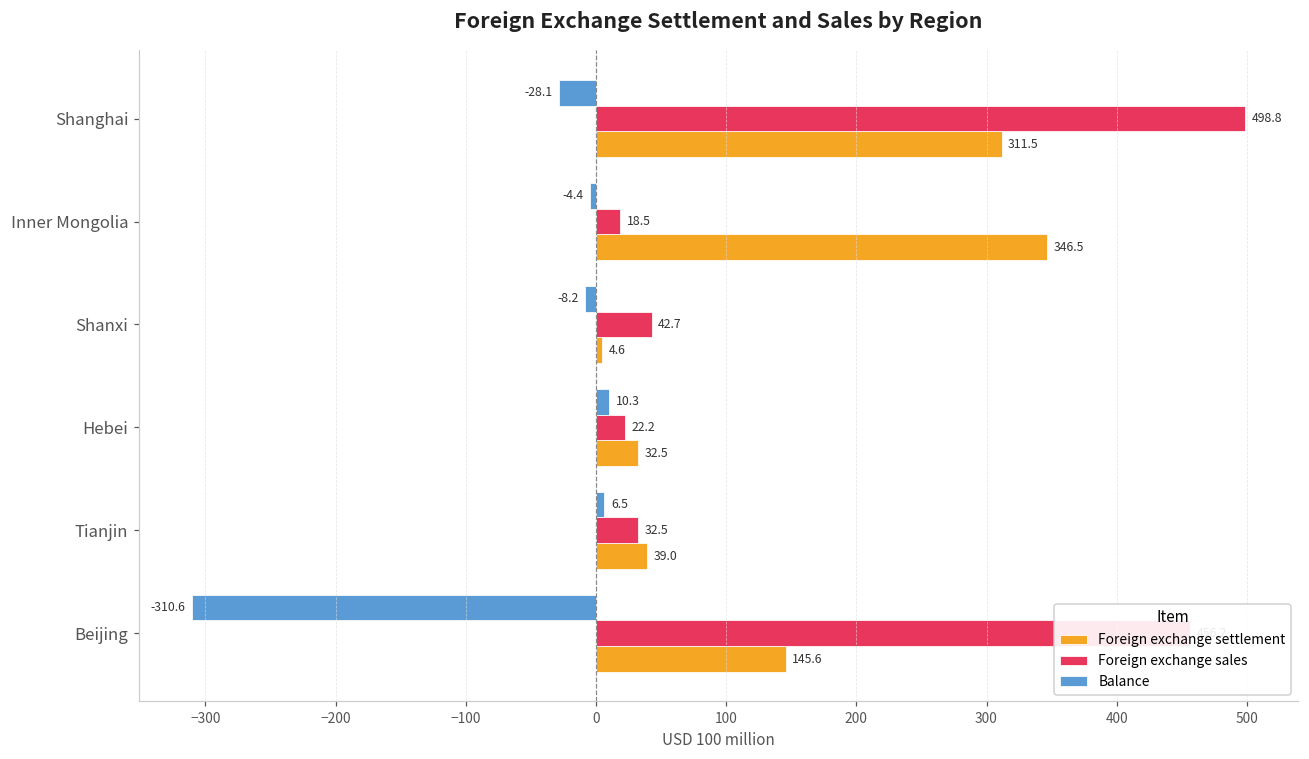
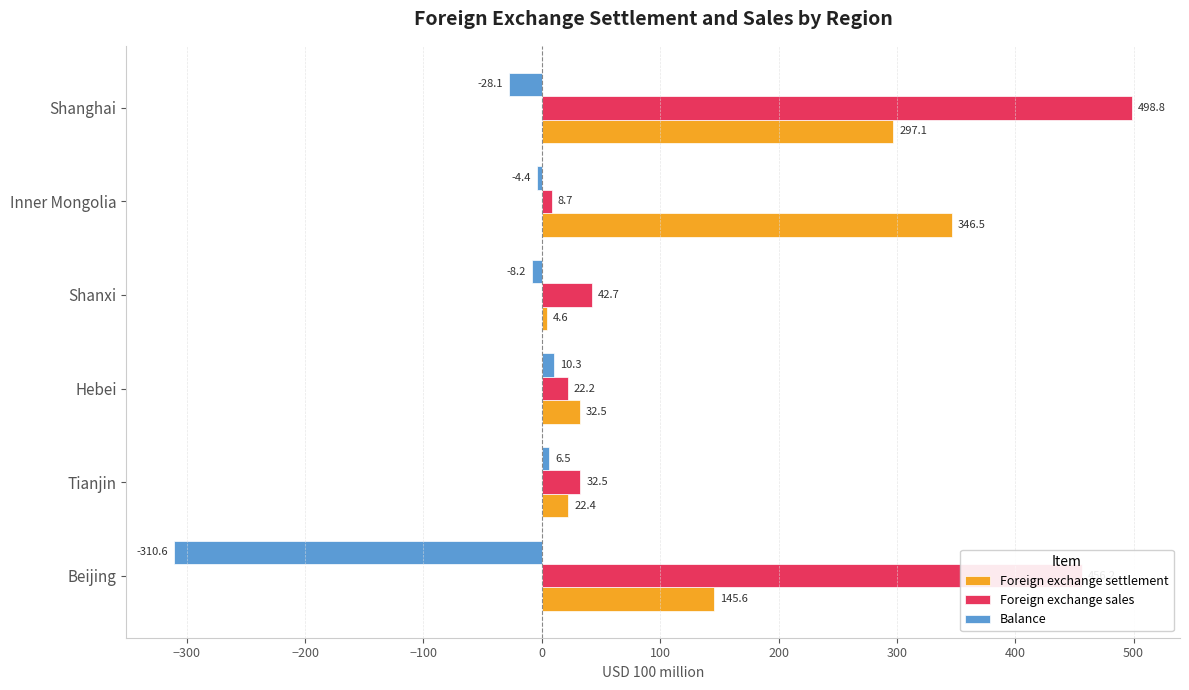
Foreign exchange settlement, Shanghai: 311.5 -> 297.1
Foreign exchange sales, Inner Mongolia: 18.5 -> 8.7
Foreign exchange settlement, Tianjin: 39.0 -> 22.4
